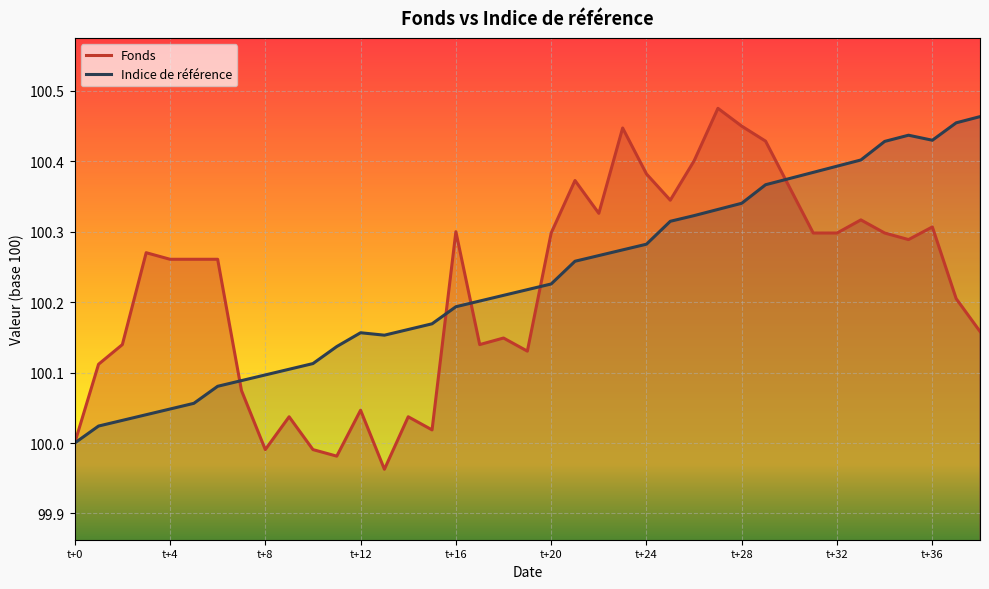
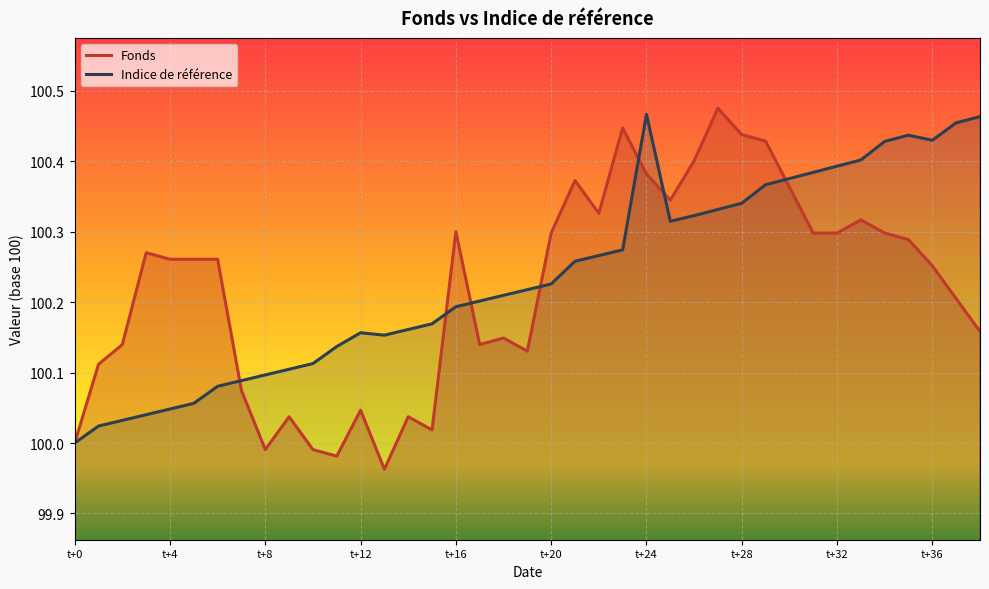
Indice de référence, t+24: 100.28 -> 100.47
Fonds, t+28: 100.45 -> 100.44
Fonds, t+36: 100.31 -> 100.25
